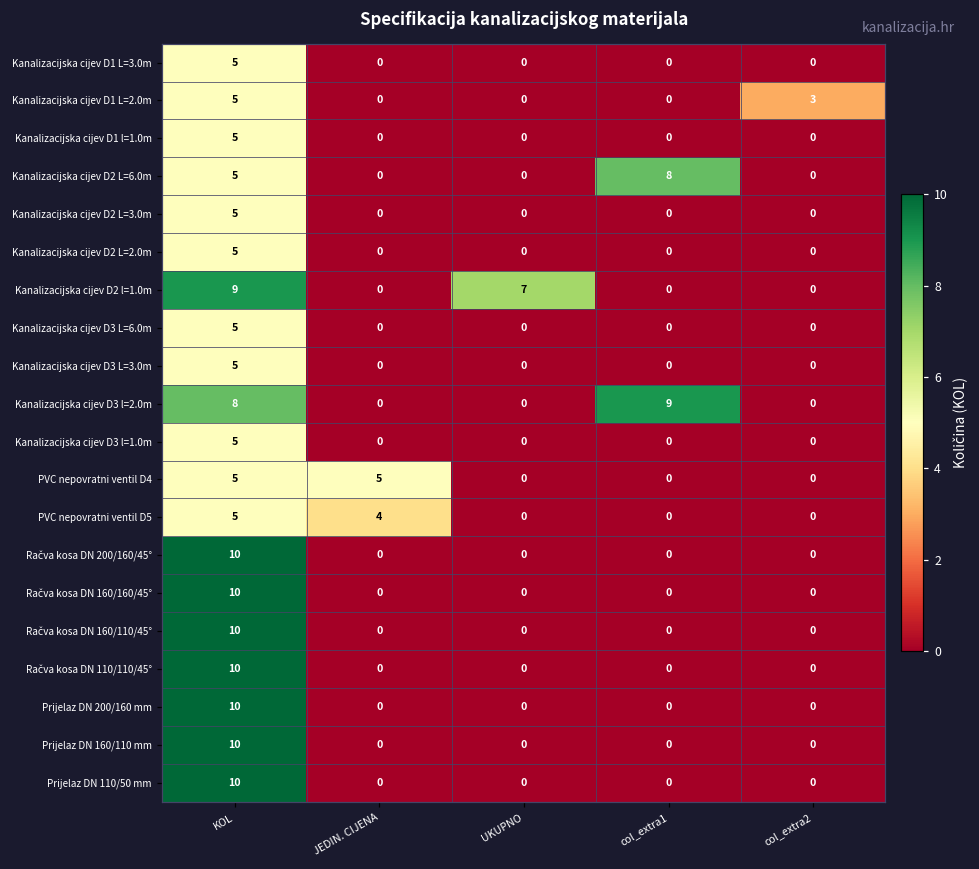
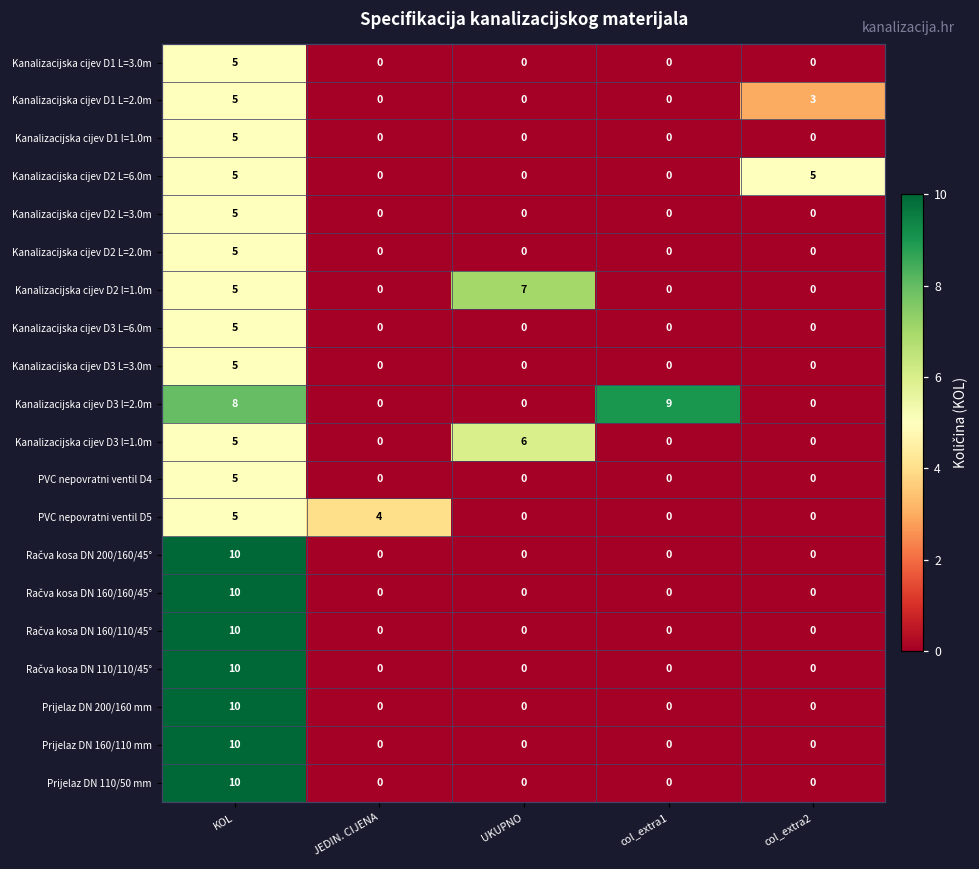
Kanalizacijska cijev D2 L=6.0m, col_extra1: 8 -> 0
Kanalizacijska cijev D2 L=6.0m, col_extra2: 0 -> 5
Kanalizacijska cijev D2 l=1.0m, KOL: 9 -> 5
Kanalizacijska cijev D3 l=1.0m, UKUPNO: 0 -> 6
PVC nepovratni ventil D4, JEDIN. CIJENA: 5 -> 0
